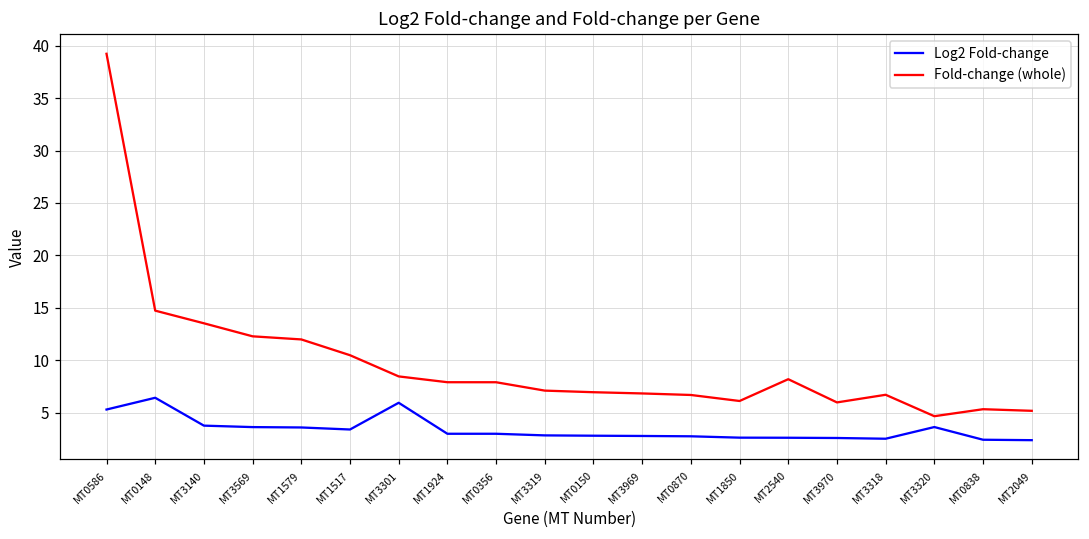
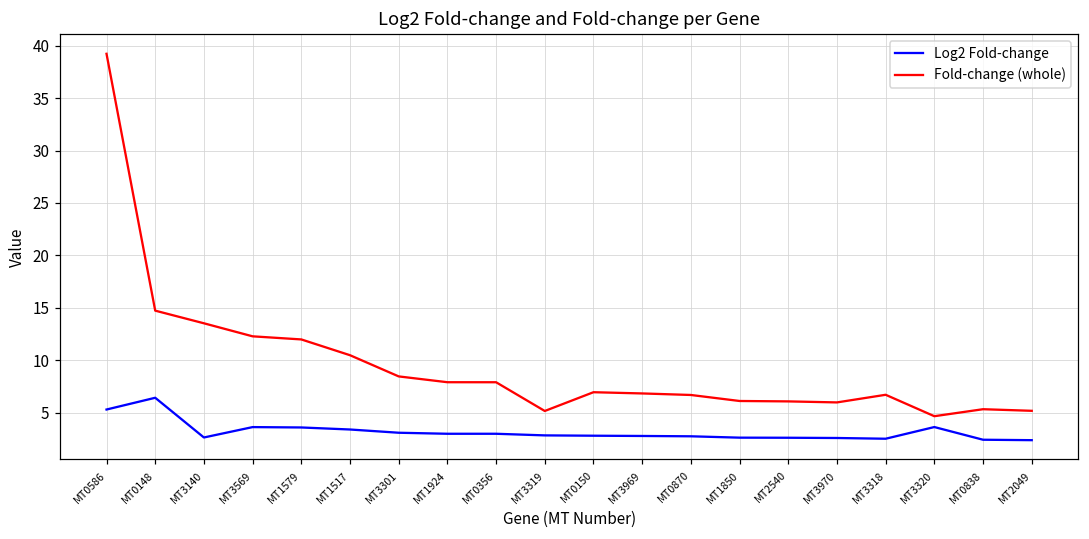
Log2 Fold-change, MT3140: 4 -> 3
Log2 Fold-change, MT3301: 6 -> 3
Fold-change (whole), MT3319: 7 -> 5
Fold-change (whole), MT2540: 8 -> 6
